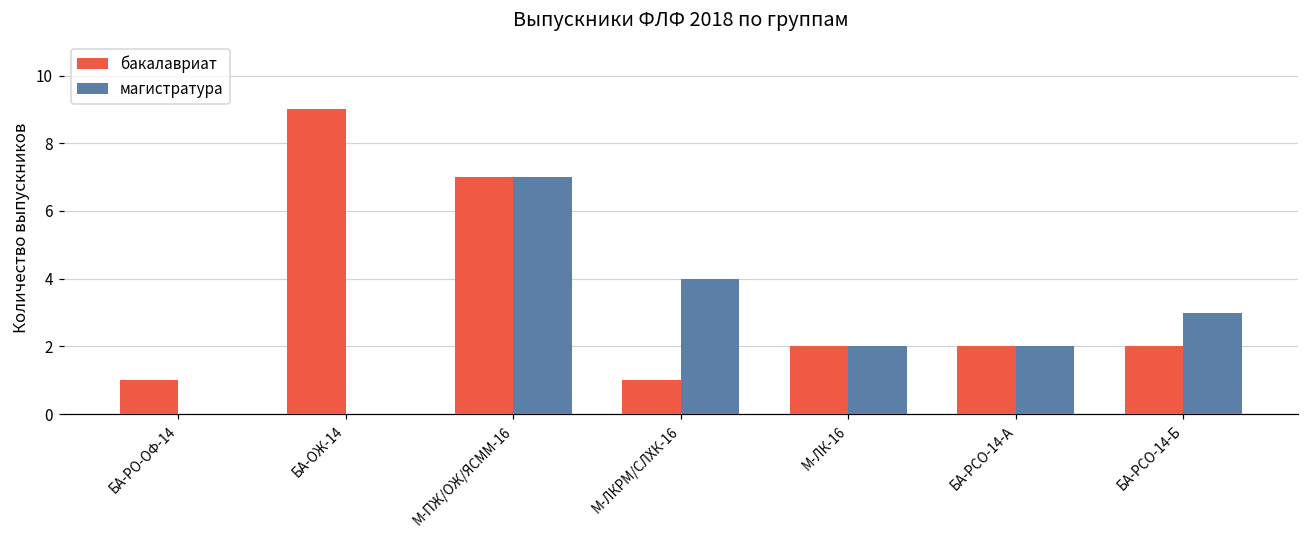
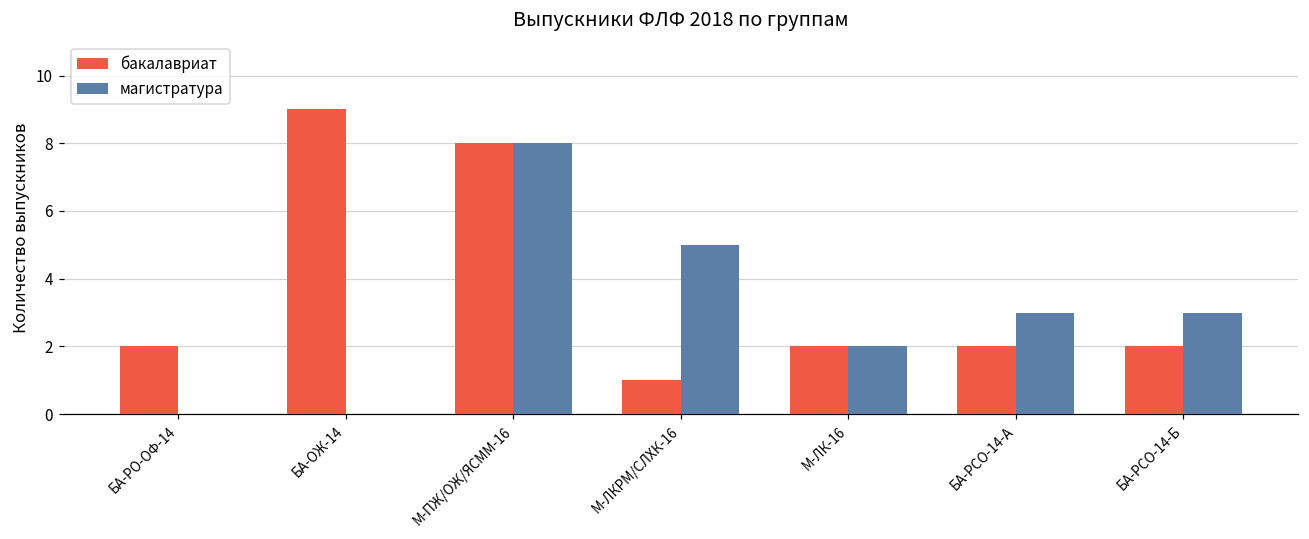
бакалавриат, БА-РО-ОФ-14: 1 -> 2
бакалавриат, М-ПЖ/ОЖ/ЯСММ-16: 7 -> 8
магистратура, М-ПЖ/ОЖ/ЯСММ-16: 7 -> 8
магистратура, М-ЛКРМ/СЛХК-16: 4 -> 5
магистратура, БА-РСО-14-А: 2 -> 3
